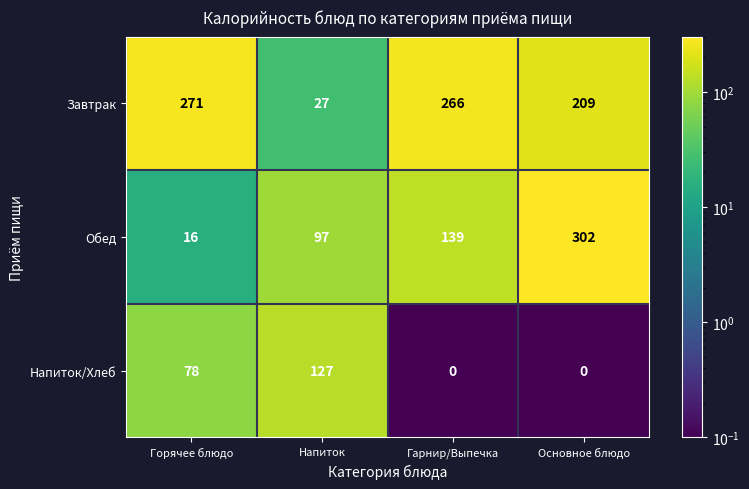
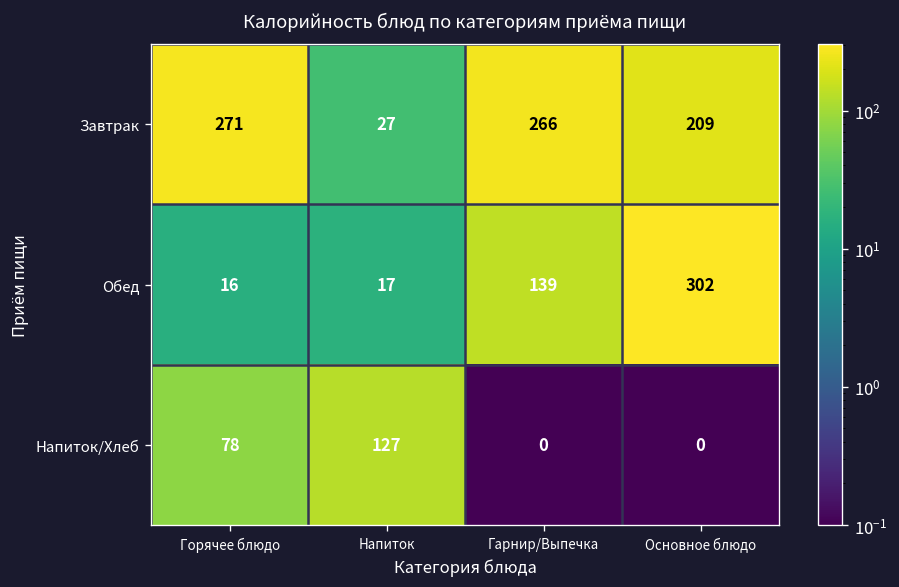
Обед, Напиток: 97 -> 17
